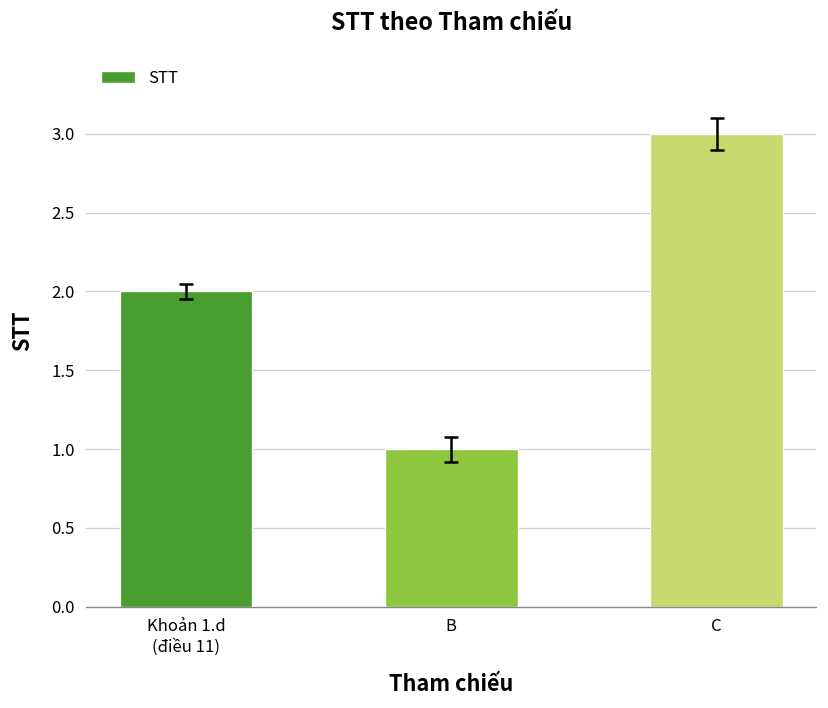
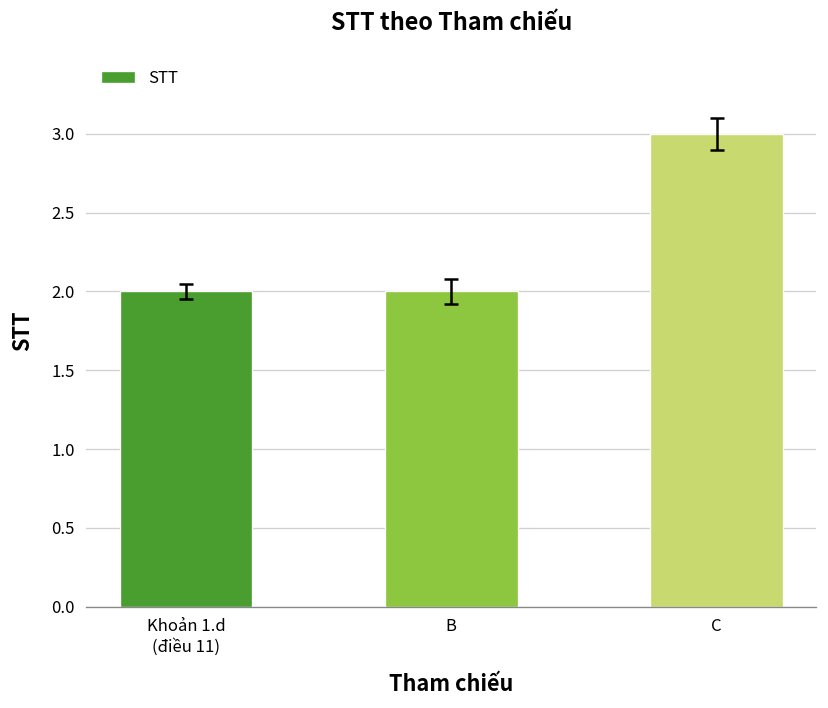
STT, B: 1 -> 2
